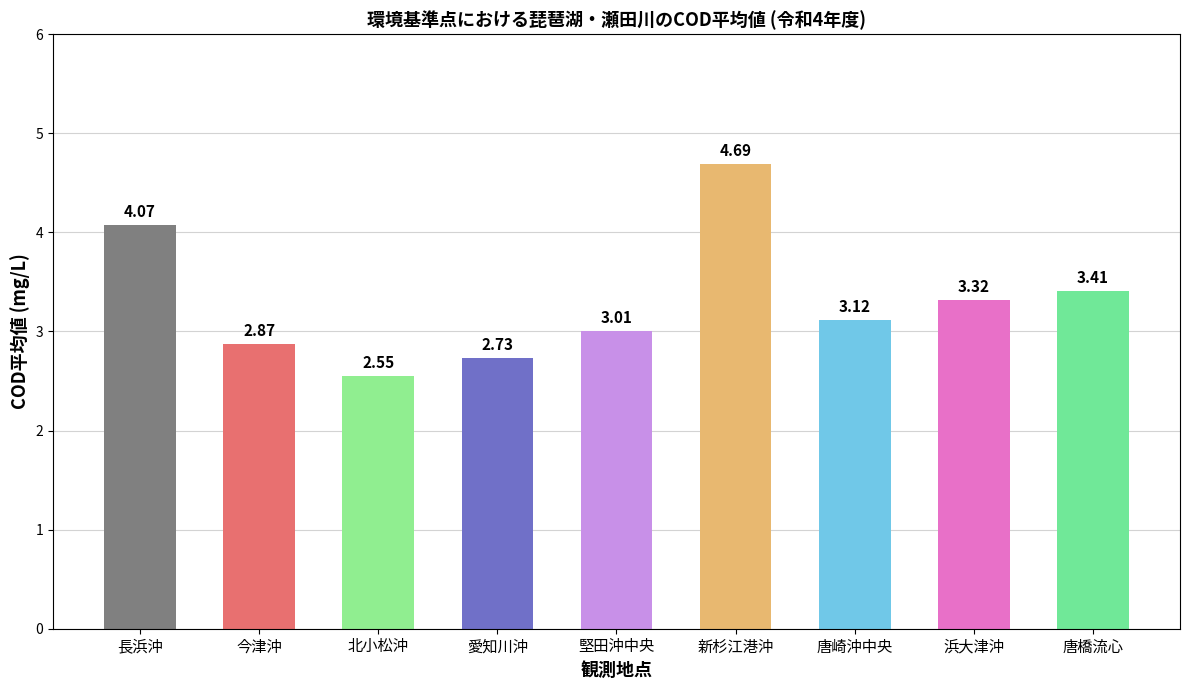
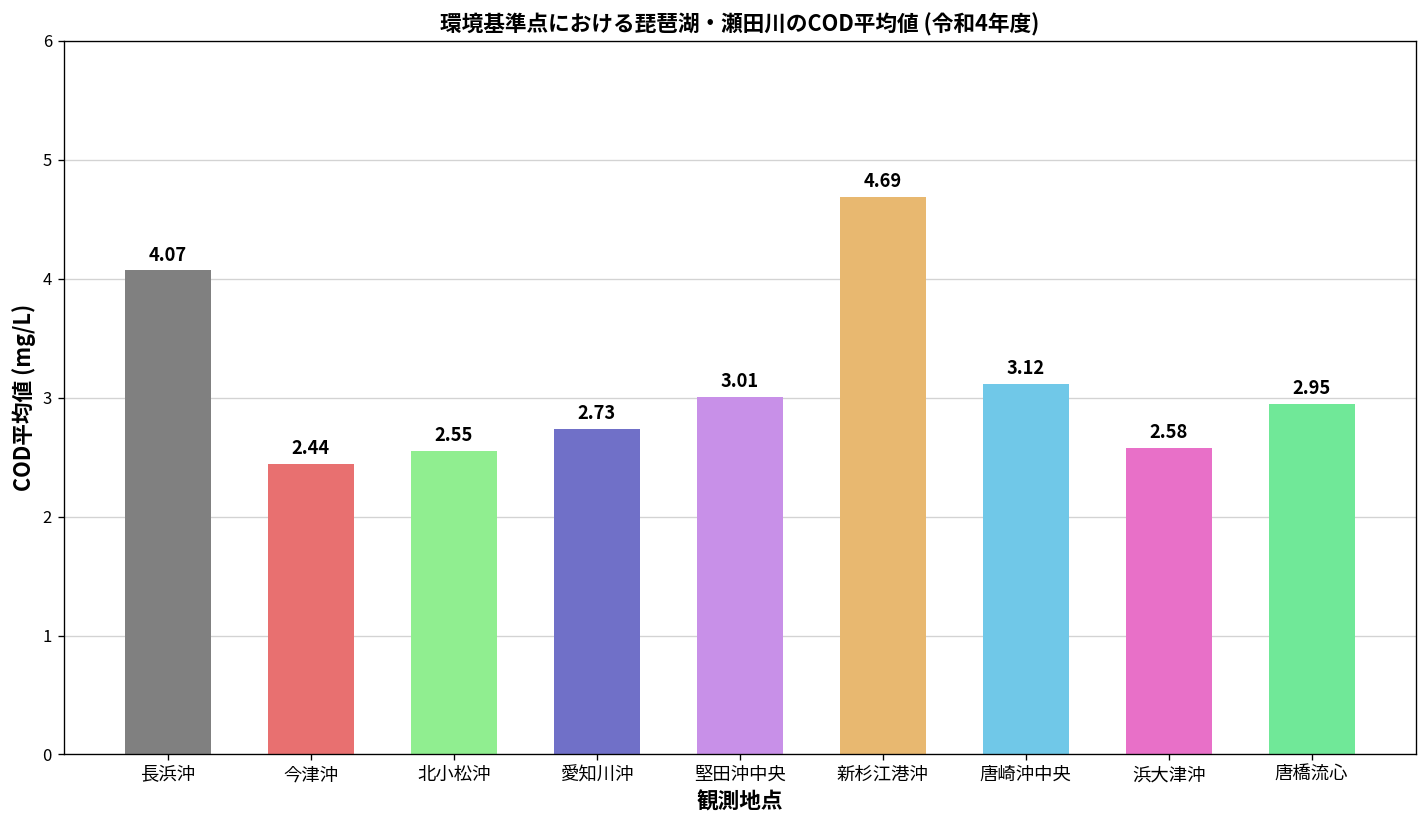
今津沖: 2.87 -> 2.44
浜大津沖: 3.32 -> 2.58
唐橋流心: 3.41 -> 2.95
